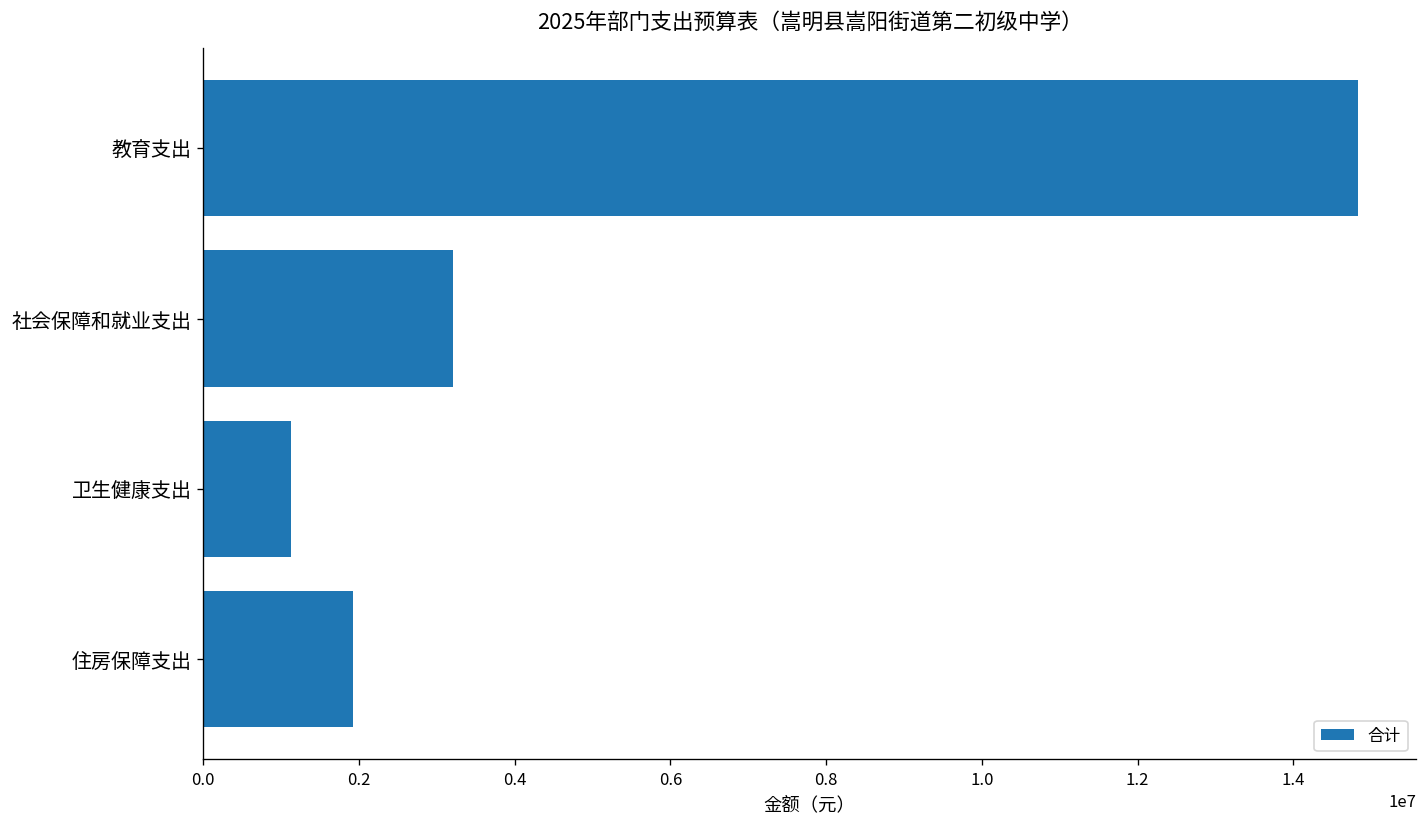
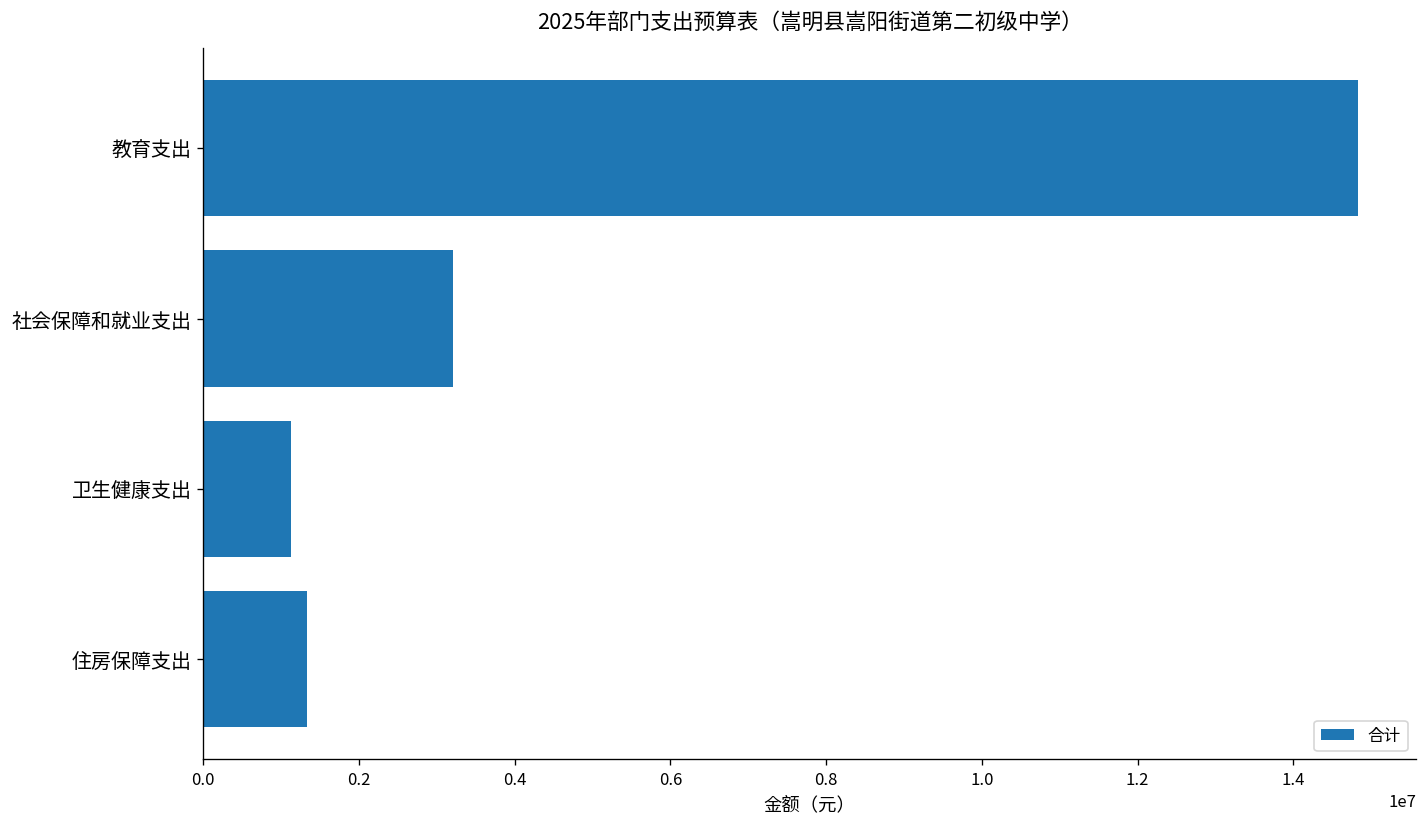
住房保障支出: 1900000 -> 1300000
